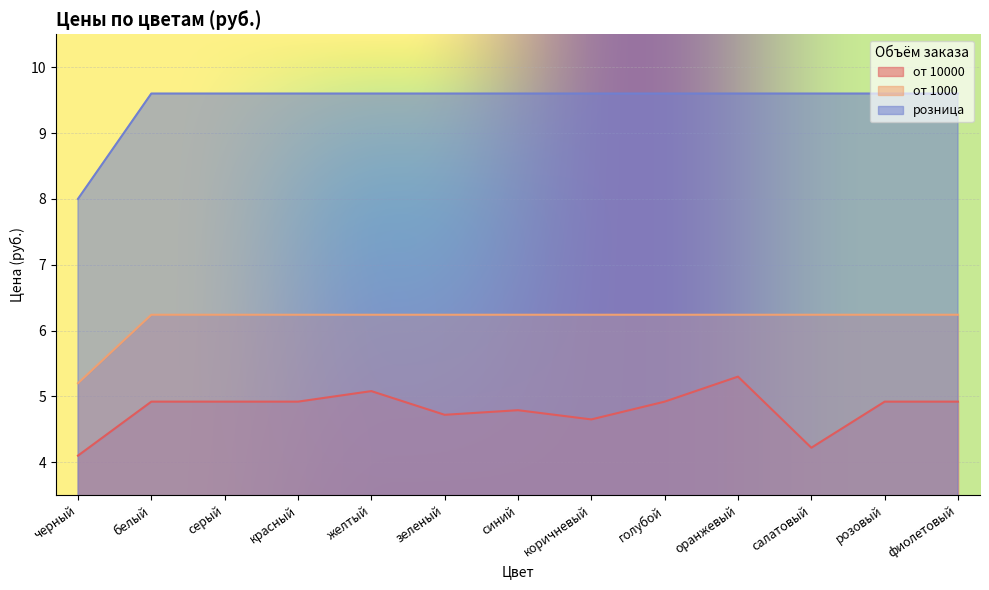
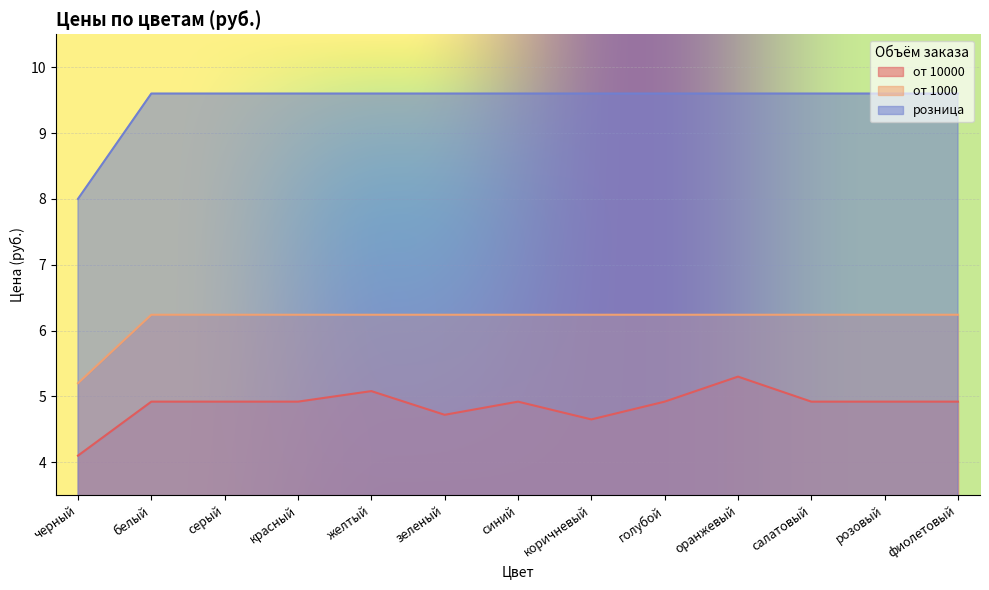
от 10000, синий: 4.8 -> 4.9
от 10000, салатовый: 4.2 -> 4.9
